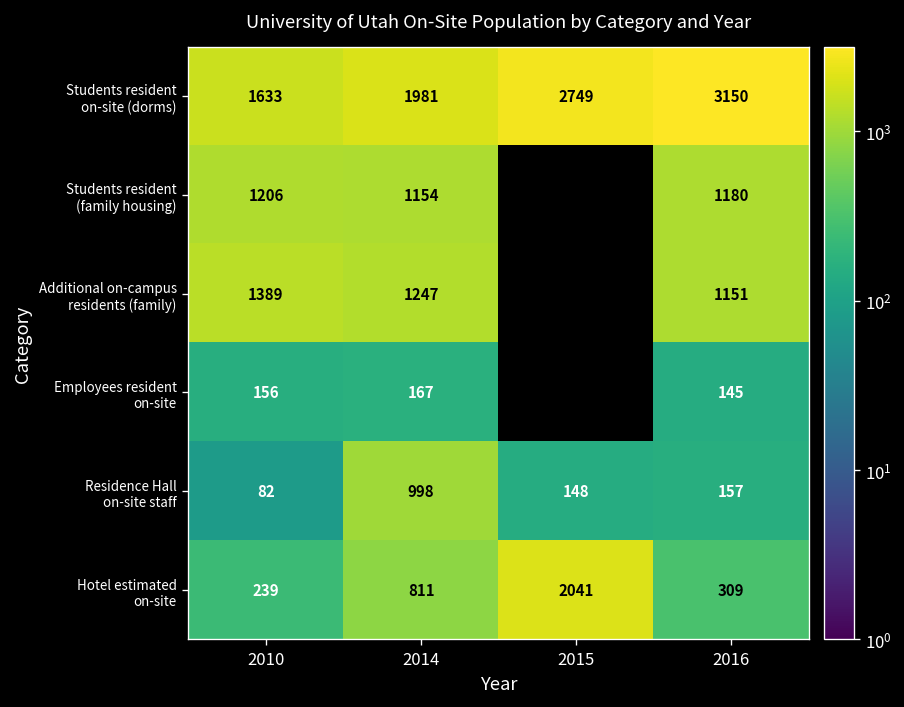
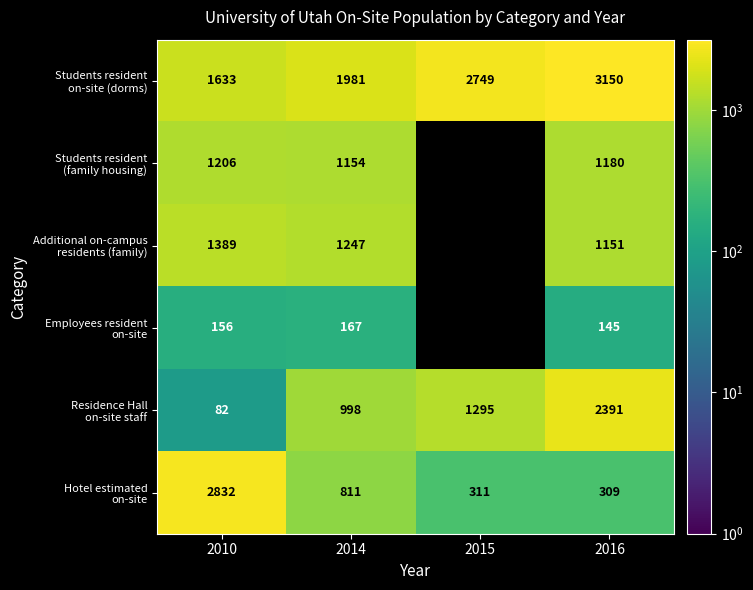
Residence Hall on-site staff, 2015: 148 -> 1295
Residence Hall on-site staff, 2016: 157 -> 2391
Hotel estimated on-site, 2010: 239 -> 2832
Hotel estimated on-site, 2015: 2041 -> 311
